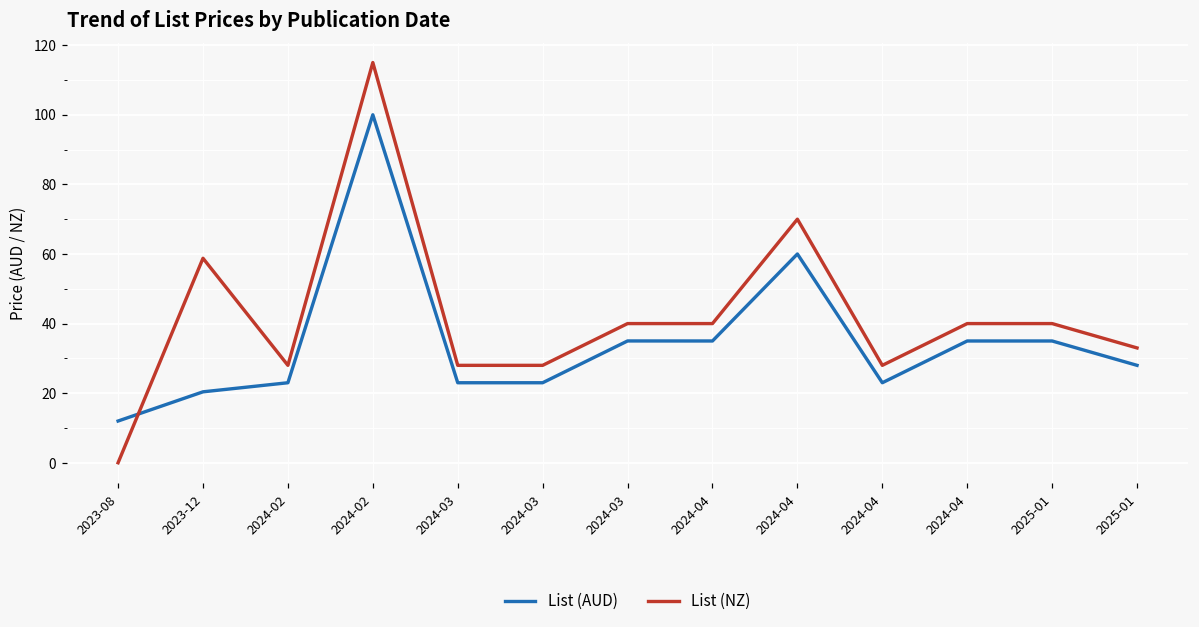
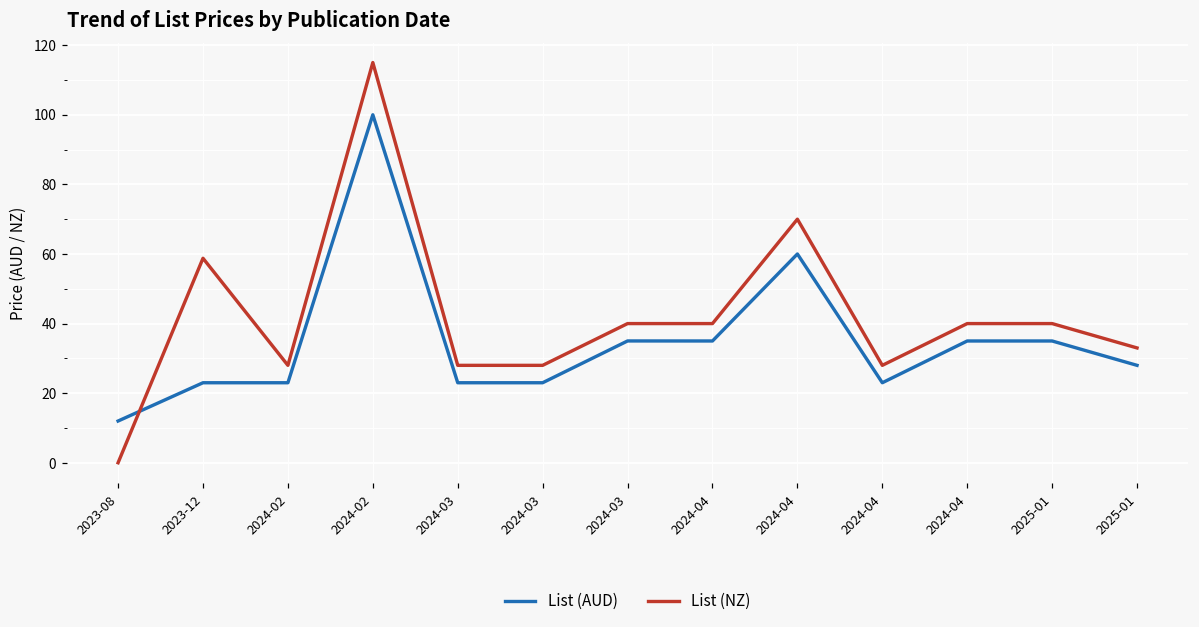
List (AUD), 2023-12: 20 -> 23
